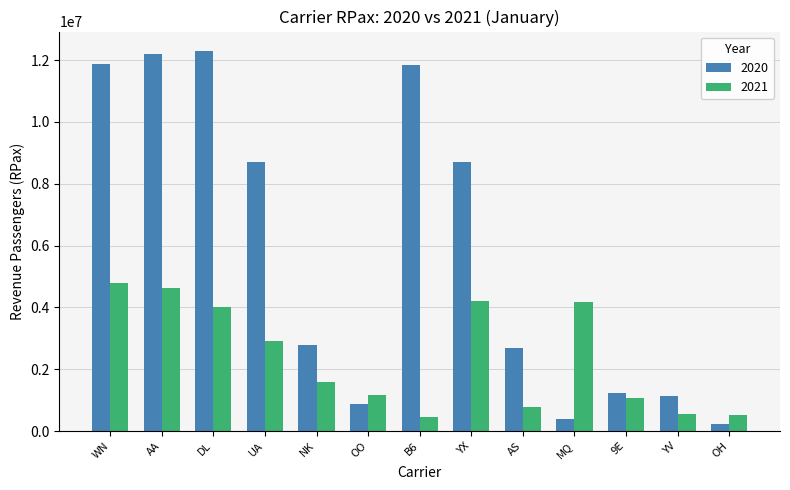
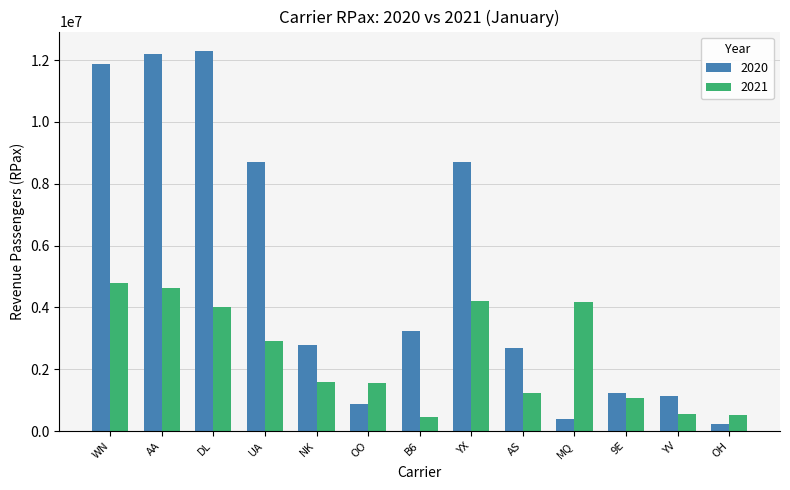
2021, OO: 1200000 -> 1600000
2020, B6: 11900000 -> 3200000
2021, AS: 800000 -> 1200000
